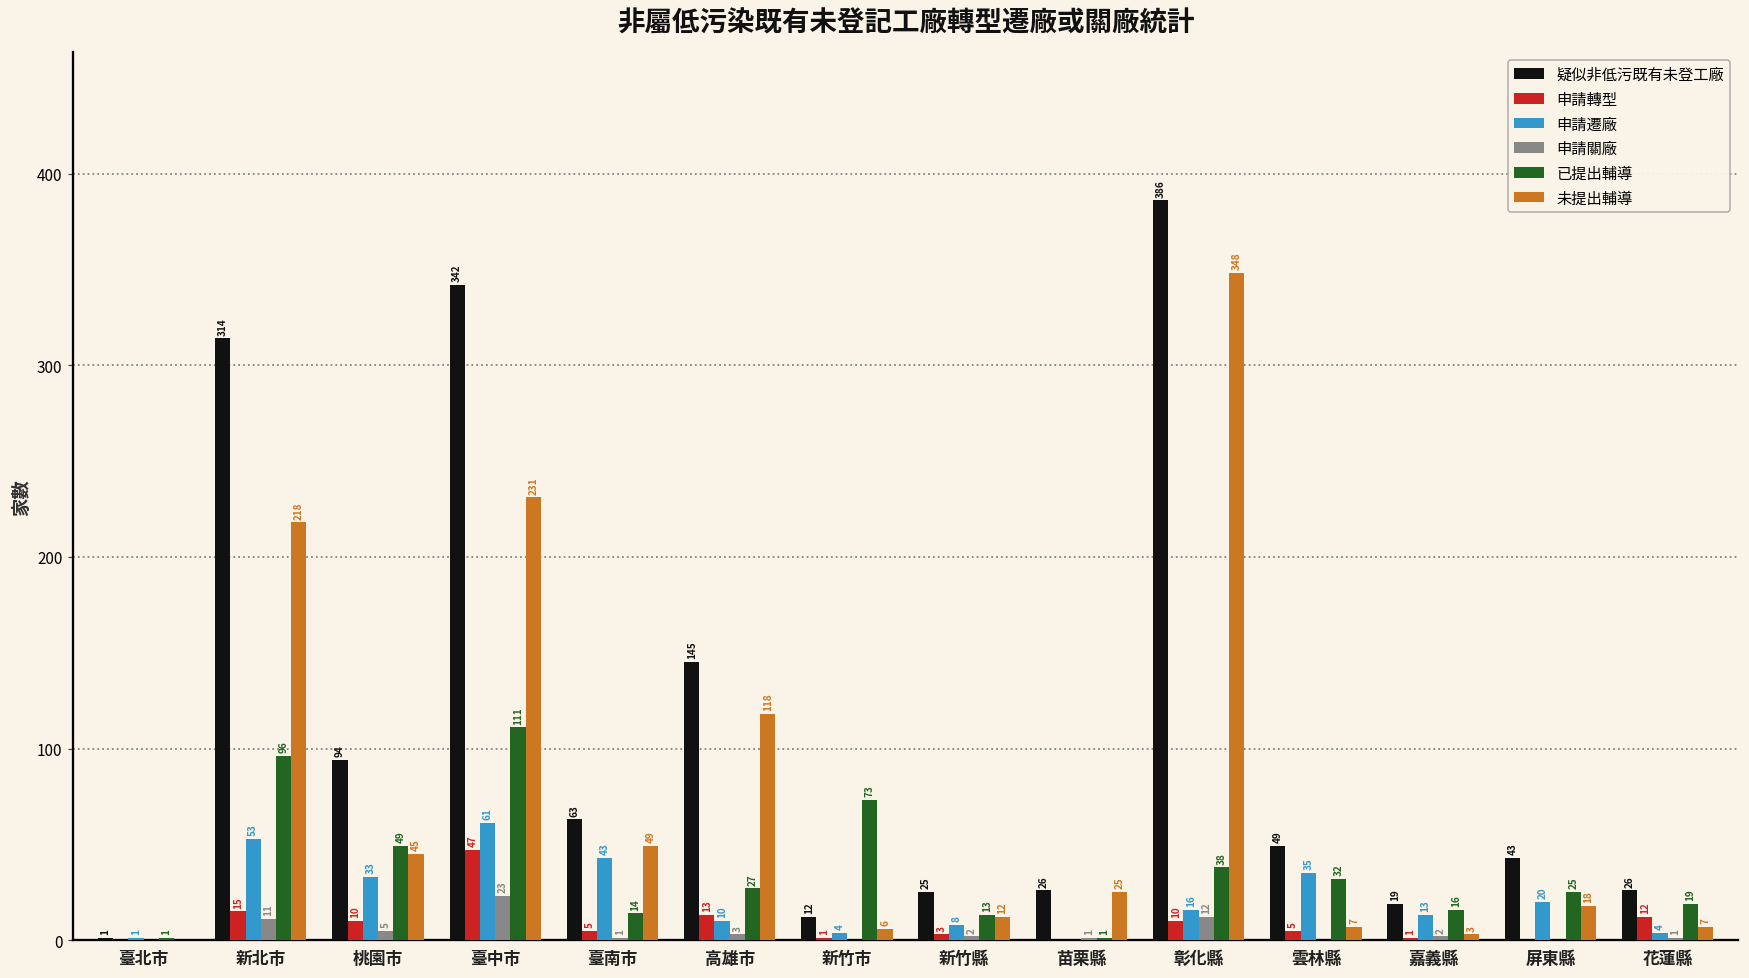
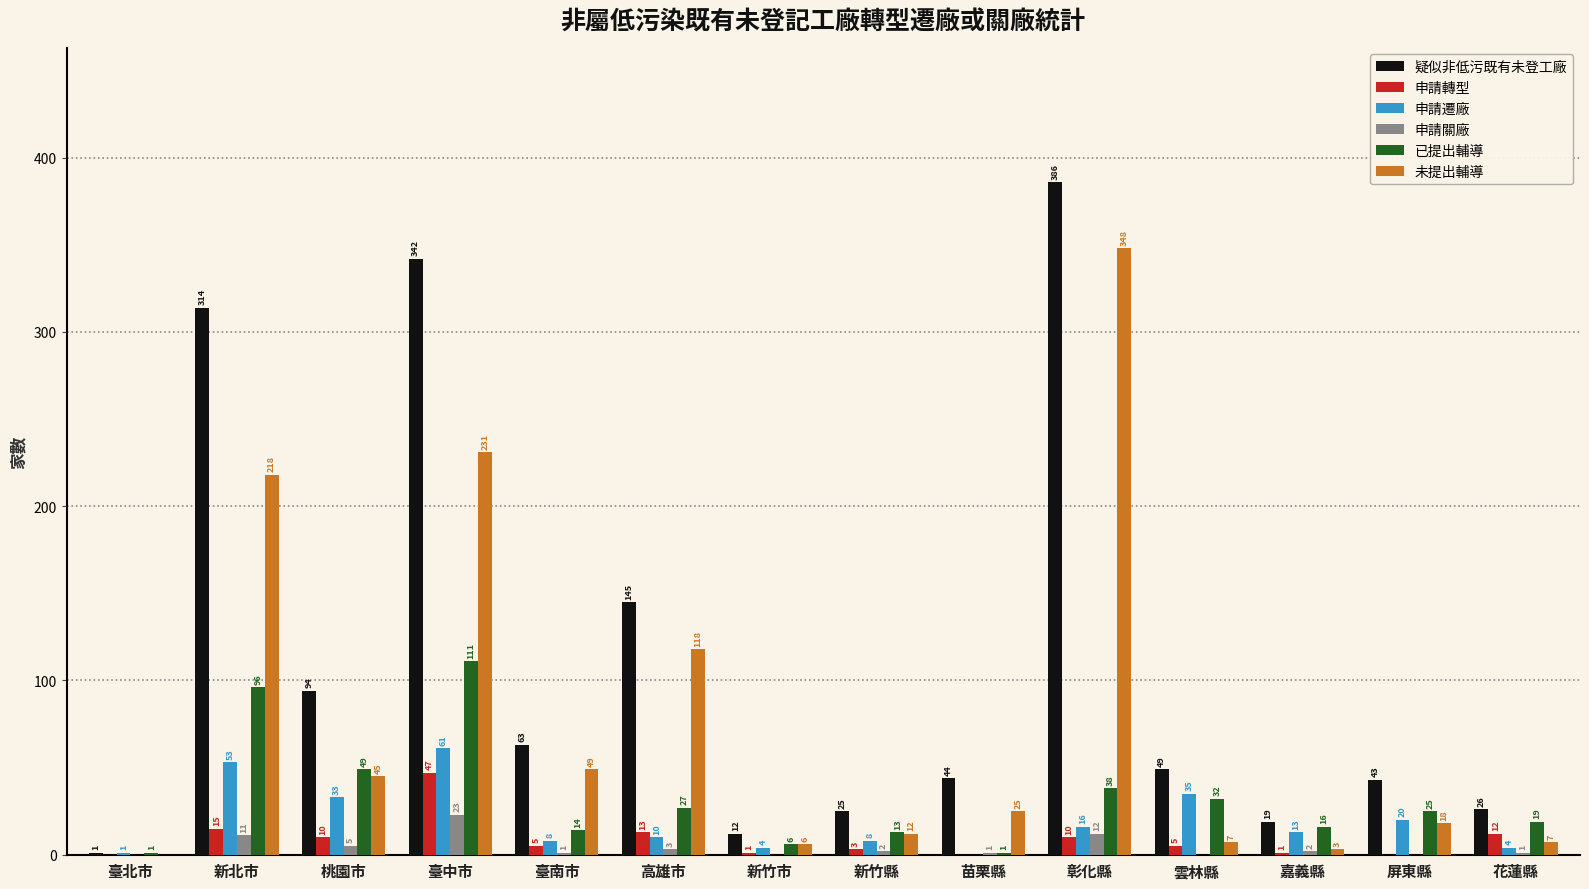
申請遷廠, 臺南市: 43 -> 8
已提出輔導, 新竹市: 73 -> 6
疑似非低污既有未登工廠, 苗栗縣: 26 -> 44
